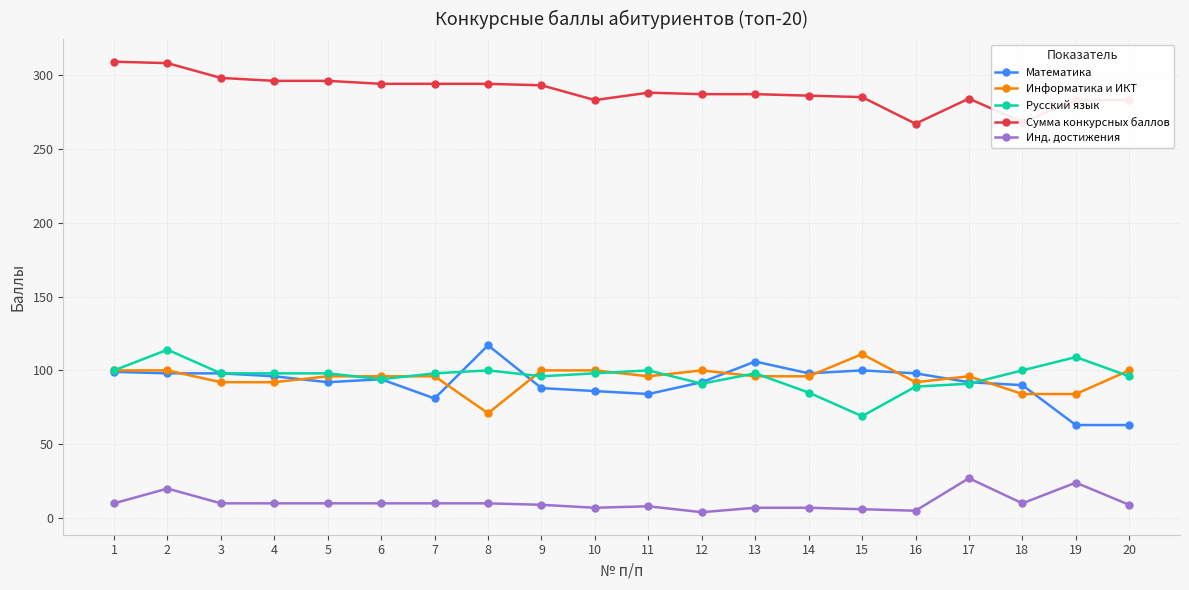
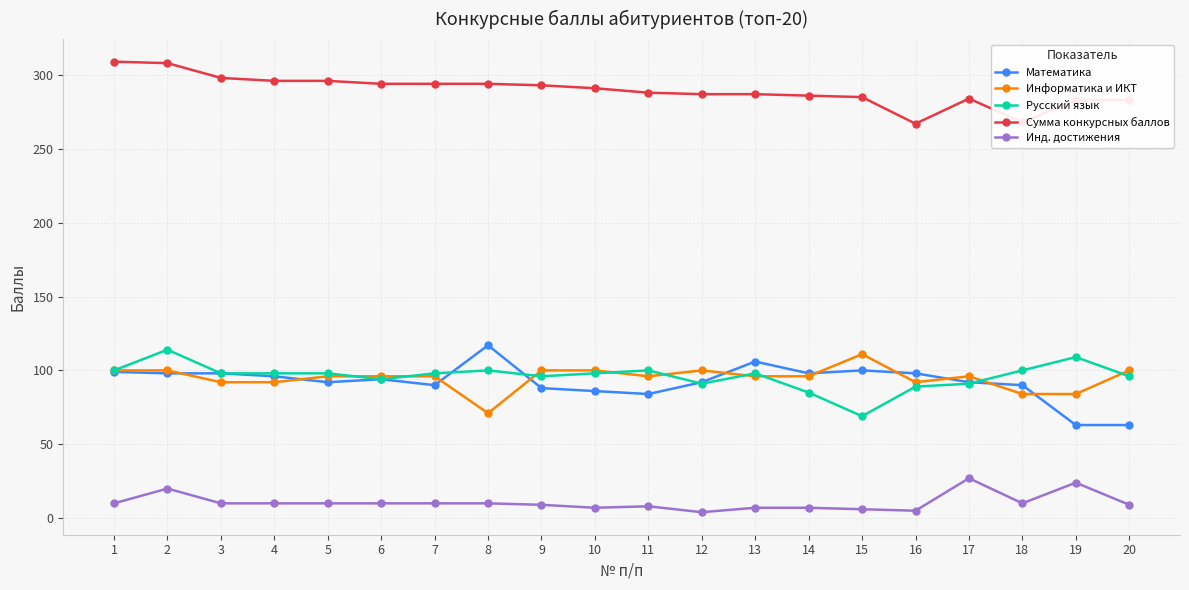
Математика, 7: 81 -> 90
Сумма конкурсных баллов, 10: 283 -> 291
